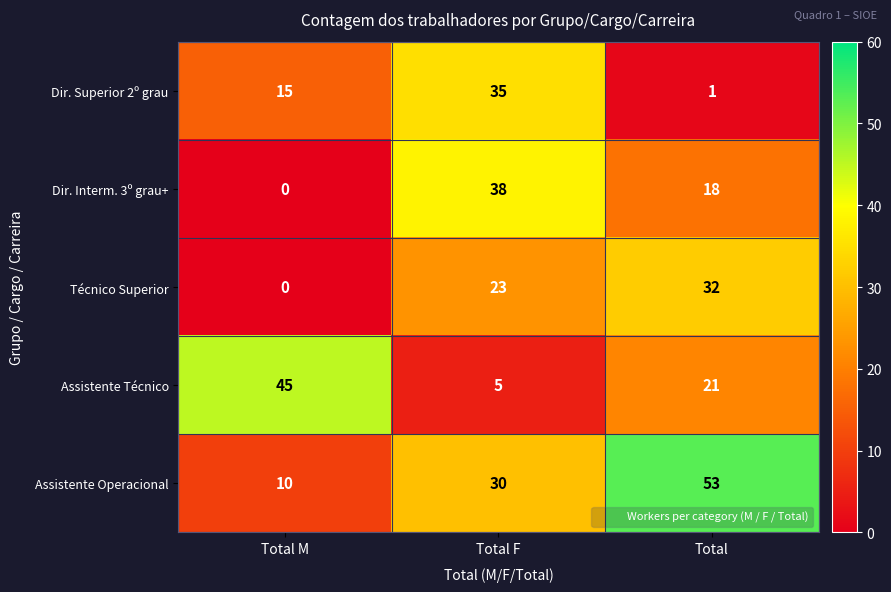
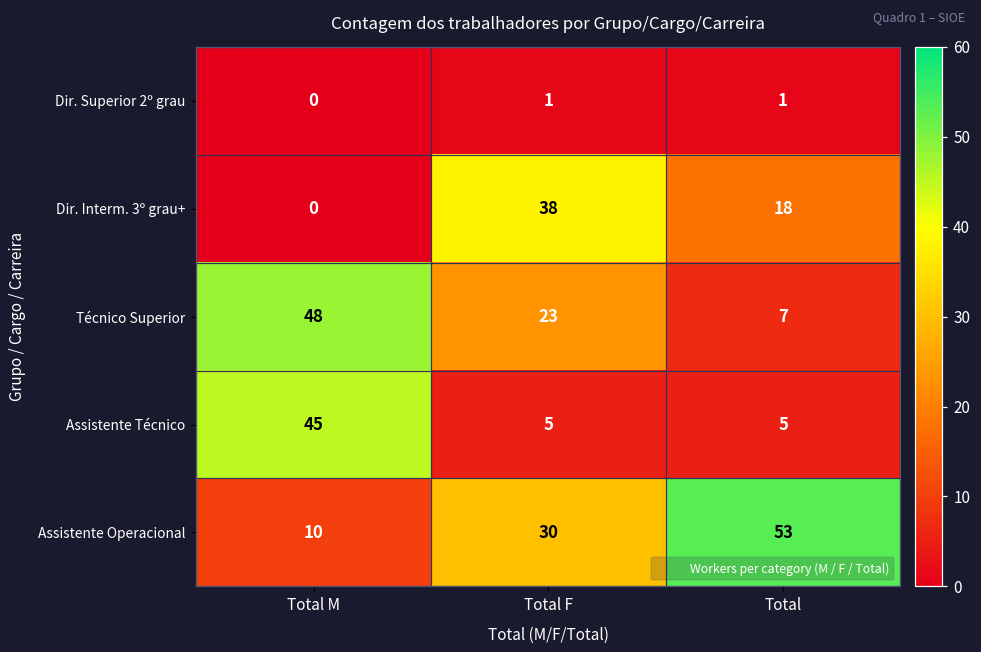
Dir. Superior 2º grau, Total M: 15 -> 0
Dir. Superior 2º grau, Total F: 35 -> 1
Técnico Superior, Total M: 0 -> 48
Técnico Superior, Total: 32 -> 7
Assistente Técnico, Total: 21 -> 5
